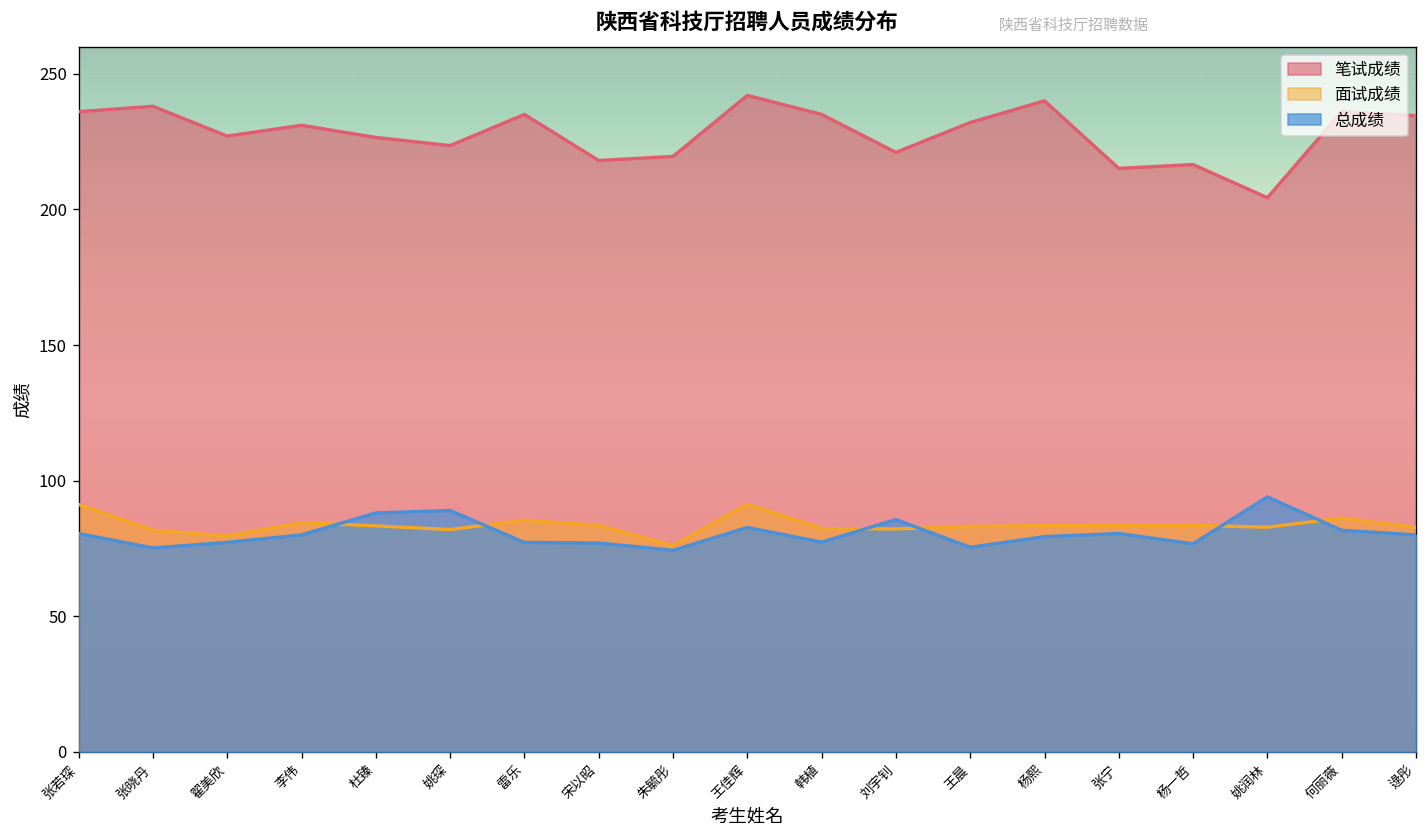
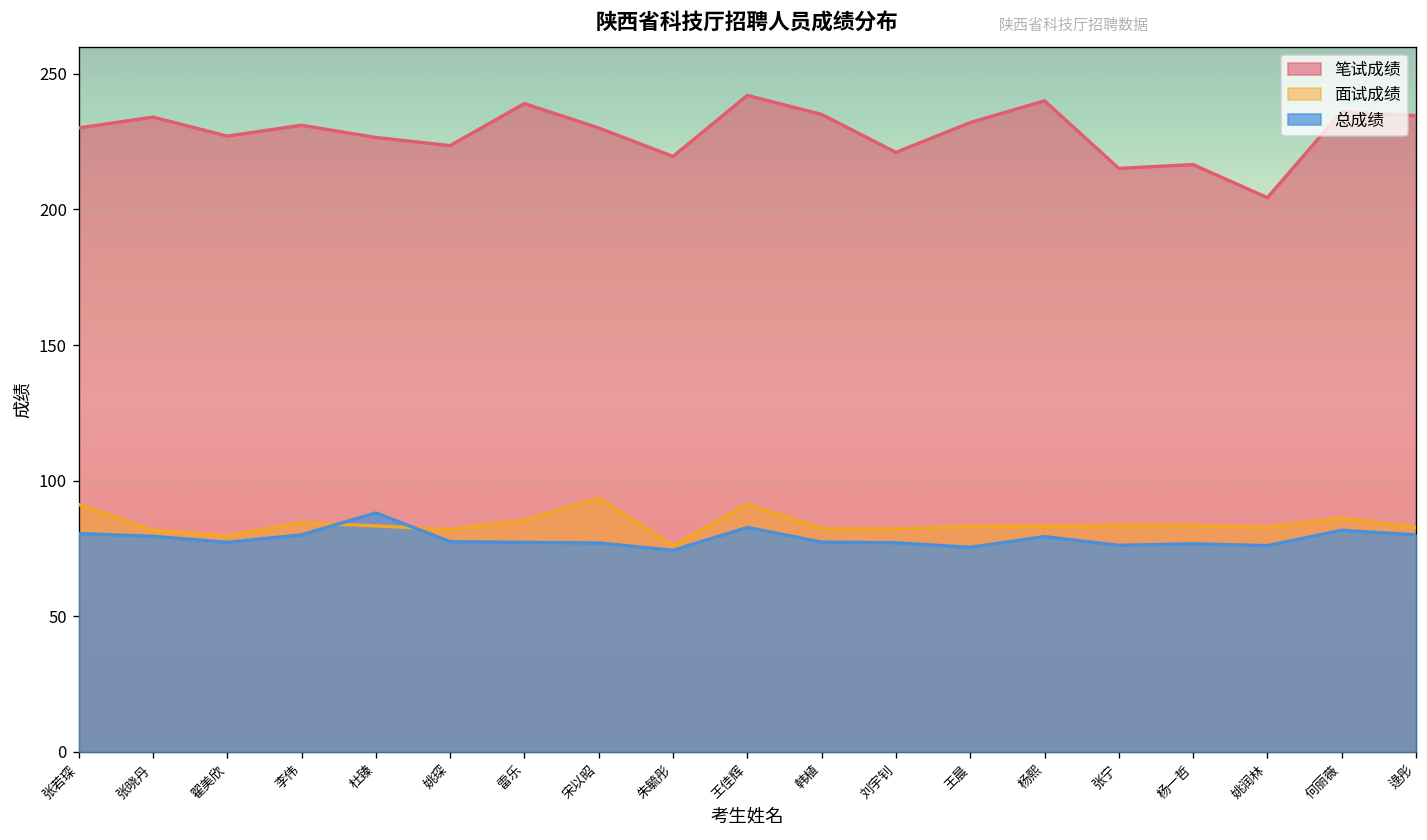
笔试成绩, 张若琛: 236 -> 230
笔试成绩, 张晓丹: 238 -> 234
总成绩, 张晓丹: 75 -> 79
总成绩, 姚琛: 89 -> 77
笔试成绩, 雷乐: 235 -> 239
笔试成绩, 宋以昭: 218 -> 230
面试成绩, 宋以昭: 84 -> 94
总成绩, 刘宇钊: 86 -> 77
总成绩, 张宁: 80 -> 76
总成绩, 姚润林: 94 -> 76
